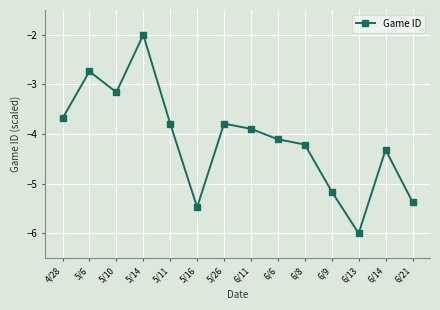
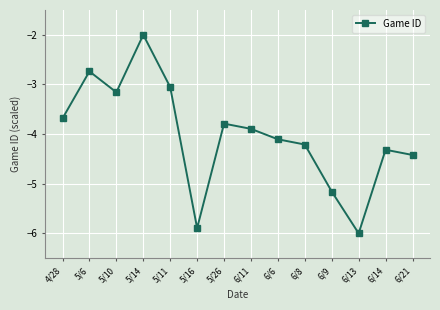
5/11: -3.8 -> -3.1
5/16: -5.5 -> -5.9
6/21: -5.4 -> -4.4
